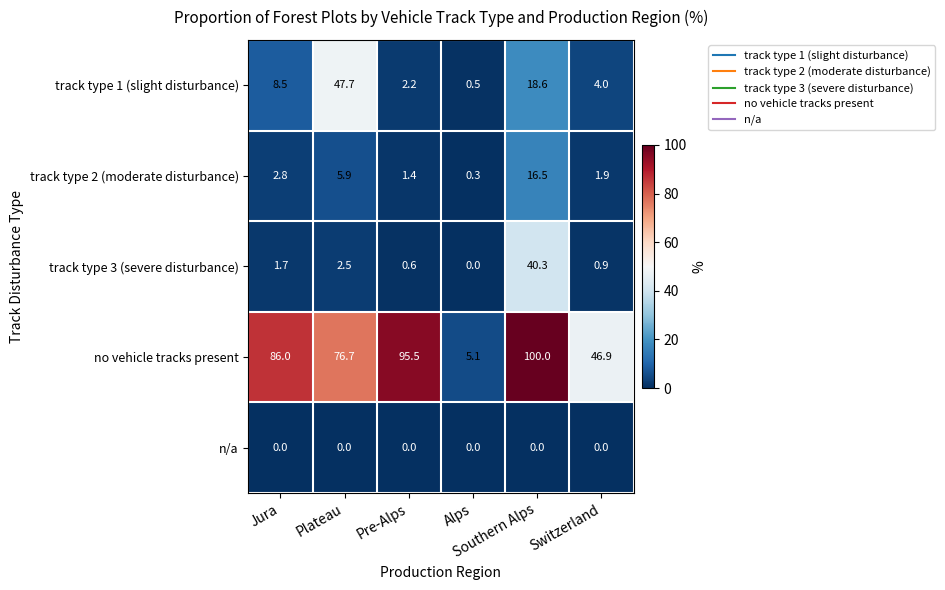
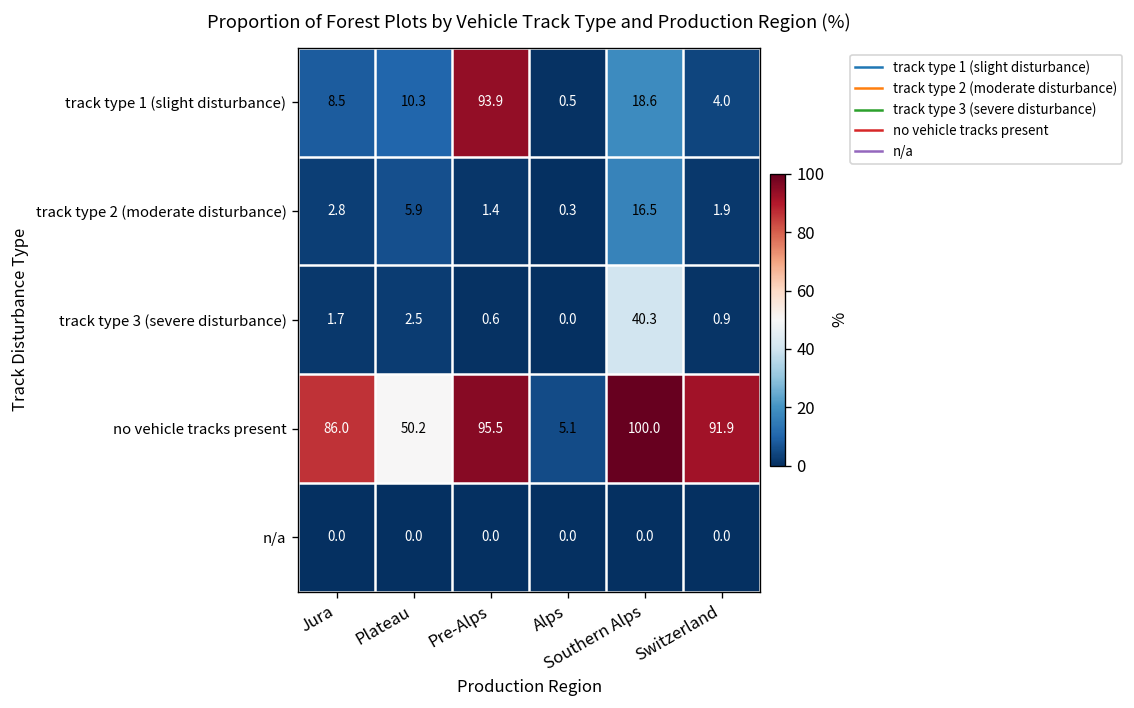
track type 1 (slight disturbance), Plateau: 47.7 -> 10.3
track type 1 (slight disturbance), Pre-Alps: 2.2 -> 93.9
no vehicle tracks present, Plateau: 76.7 -> 50.2
no vehicle tracks present, Switzerland: 46.9 -> 91.9
